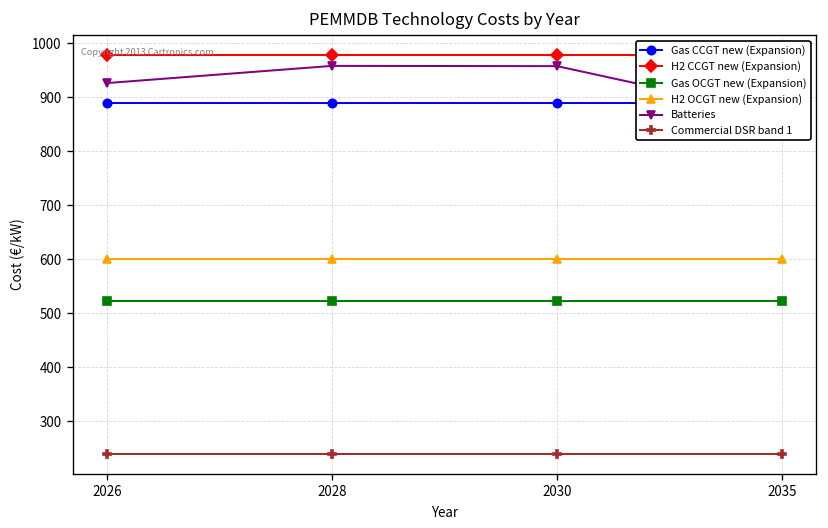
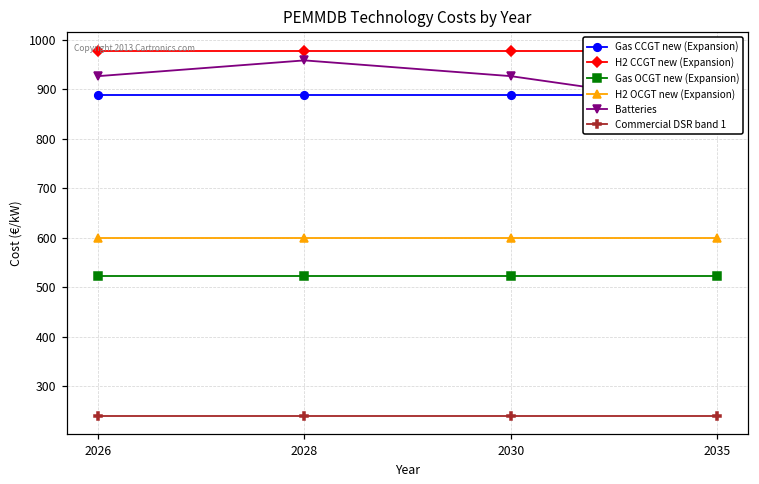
Batteries, 2030: 960 -> 930
